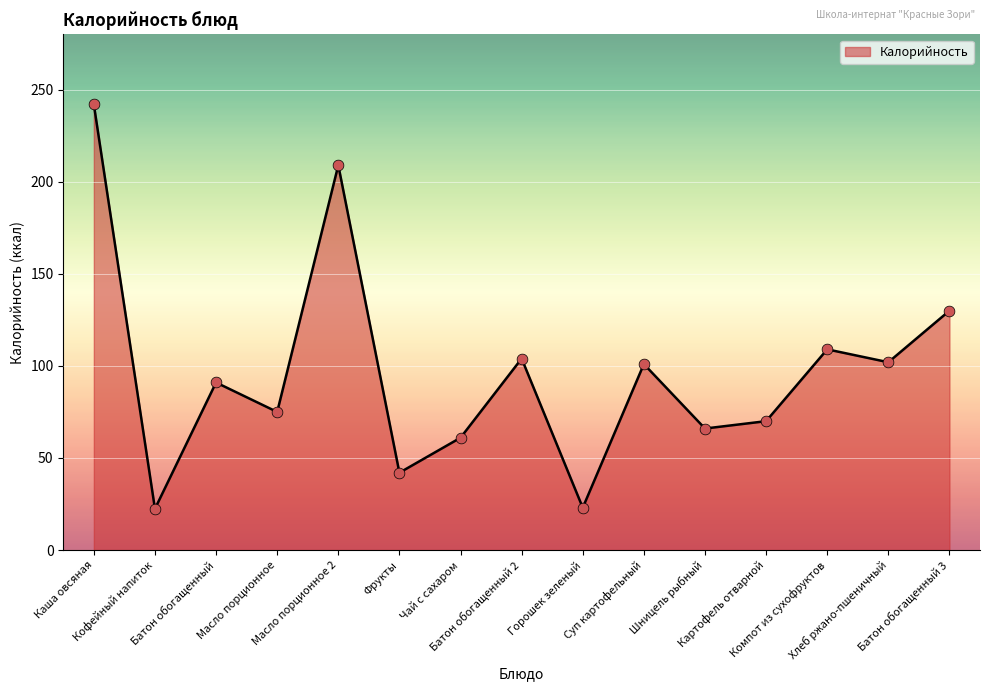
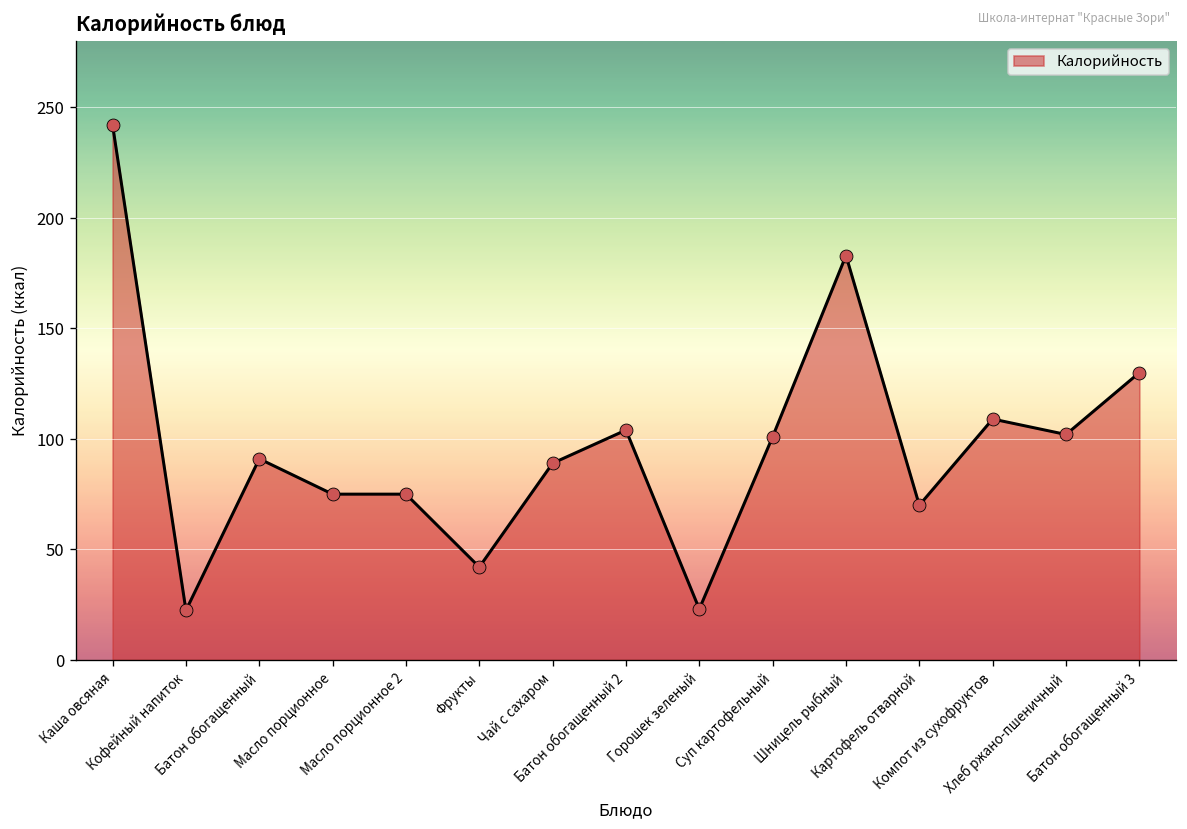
Масло порционное 2: 209 -> 75
Чай с сахаром: 61 -> 89
Шницель рыбный: 66 -> 183
